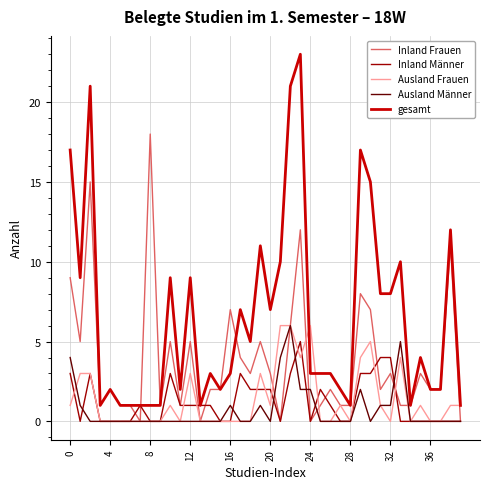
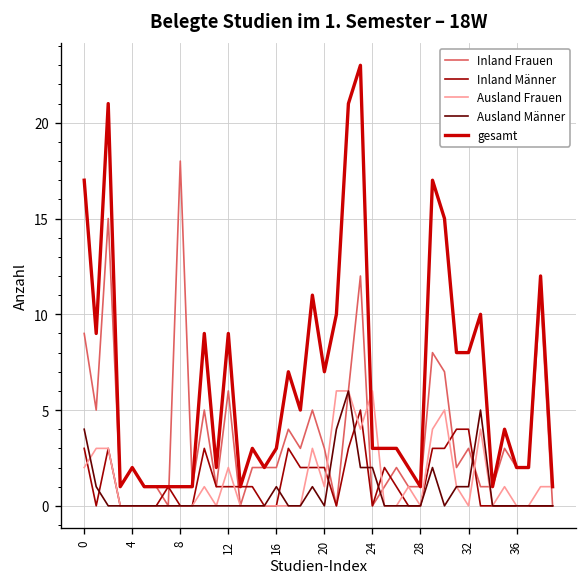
Ausland Frauen, 0: 1 -> 2
Inland Frauen, 12: 5 -> 6
Ausland Frauen, 12: 3 -> 2
Inland Frauen, 16: 7 -> 2
